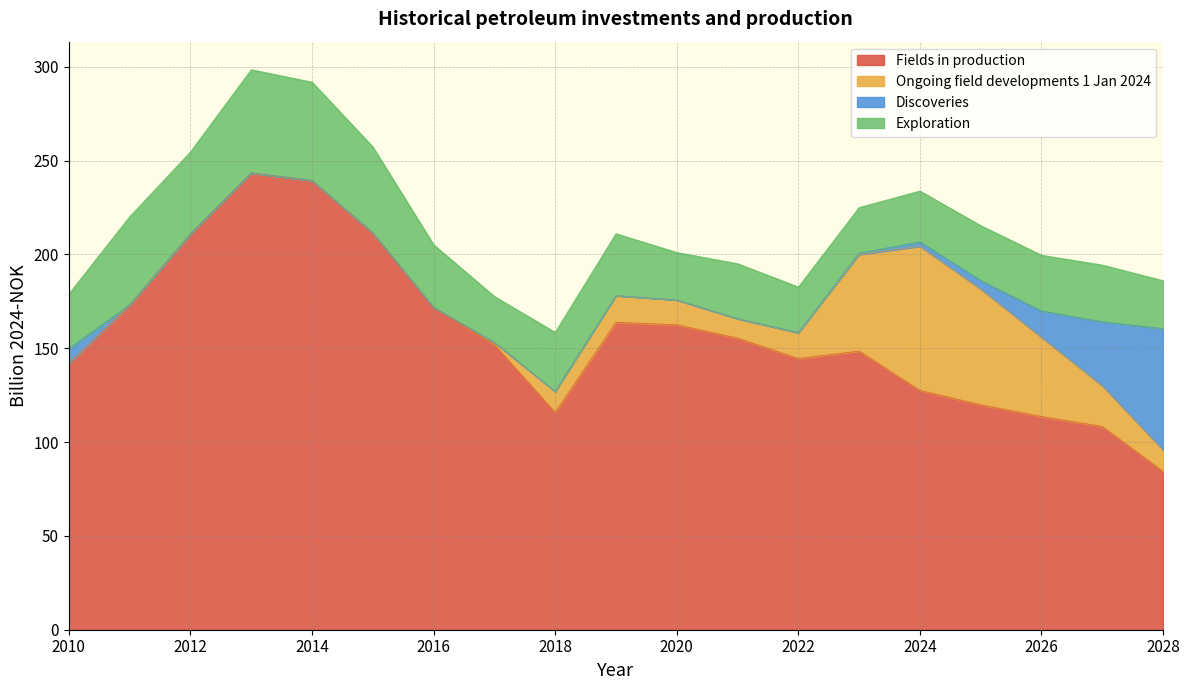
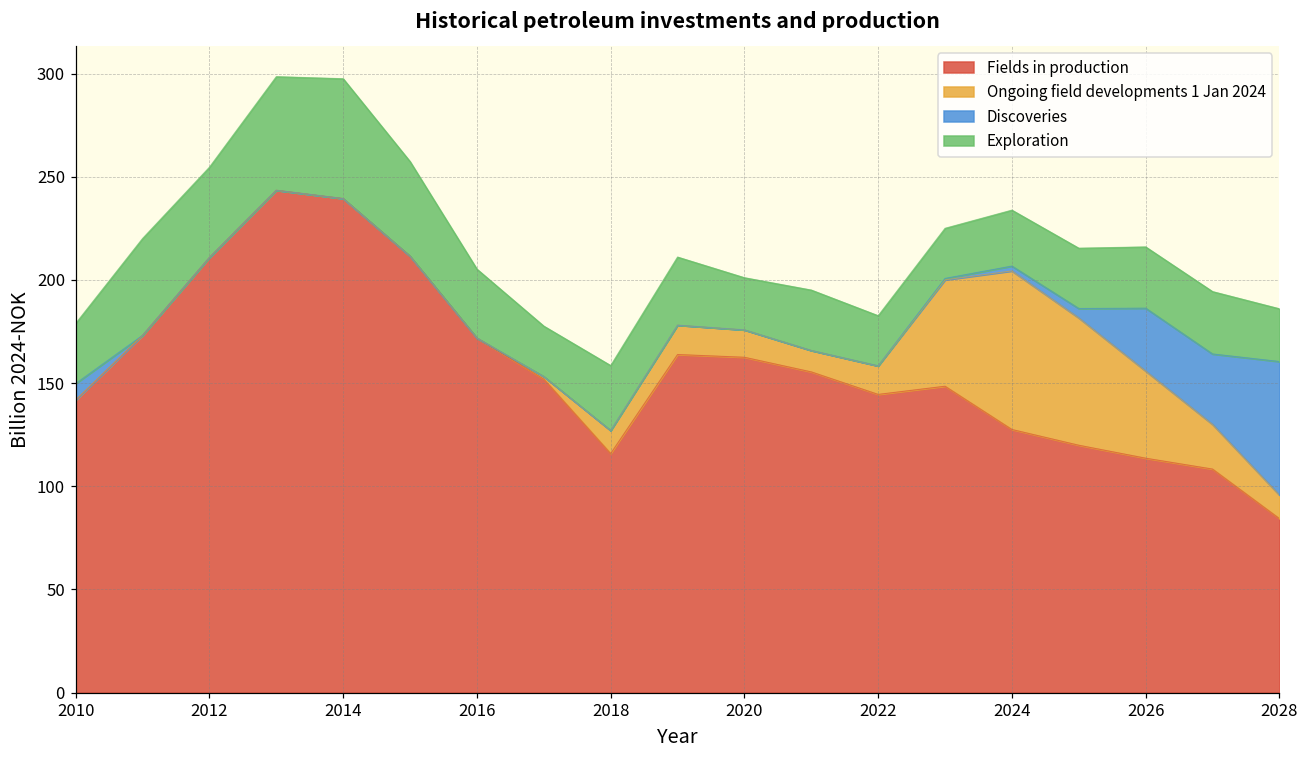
Exploration, 2014: 52 -> 58
Discoveries, 2026: 14 -> 30
